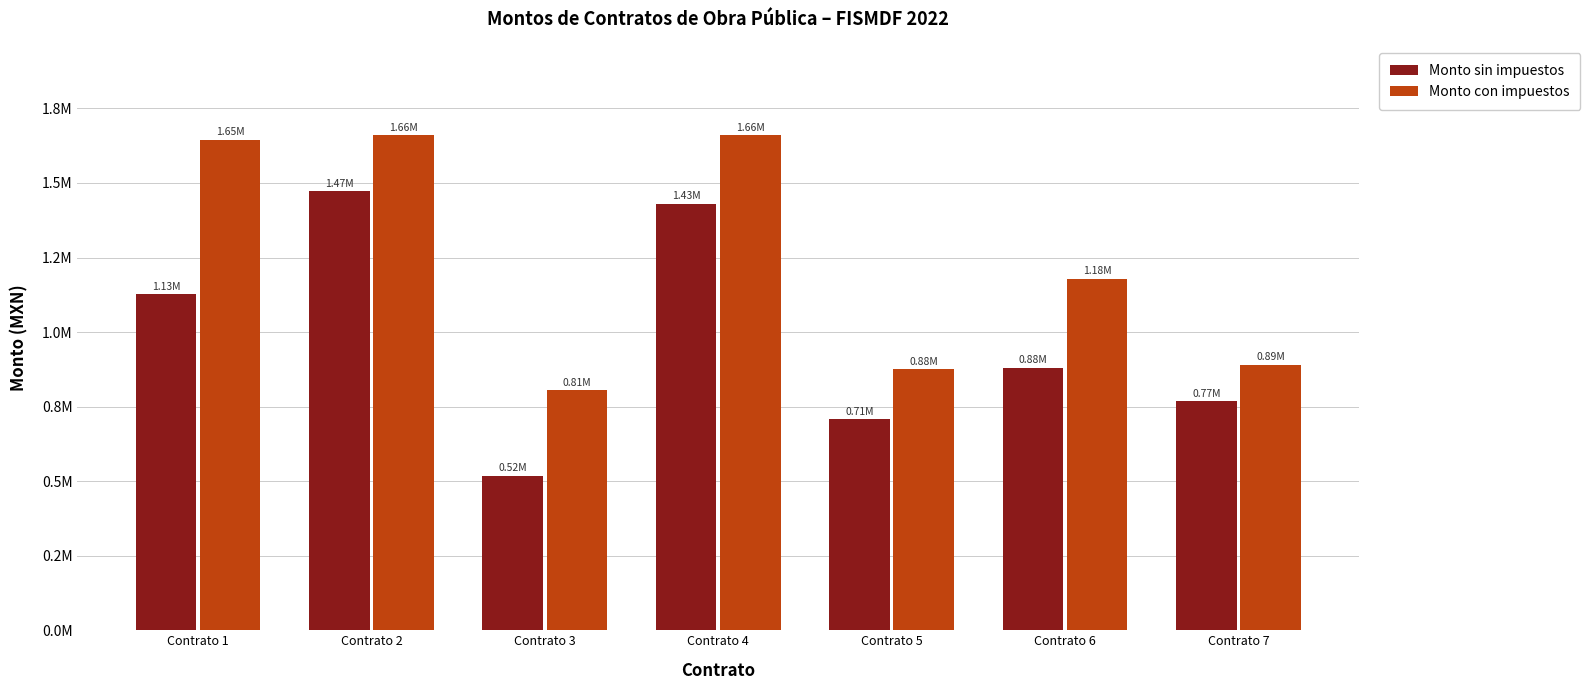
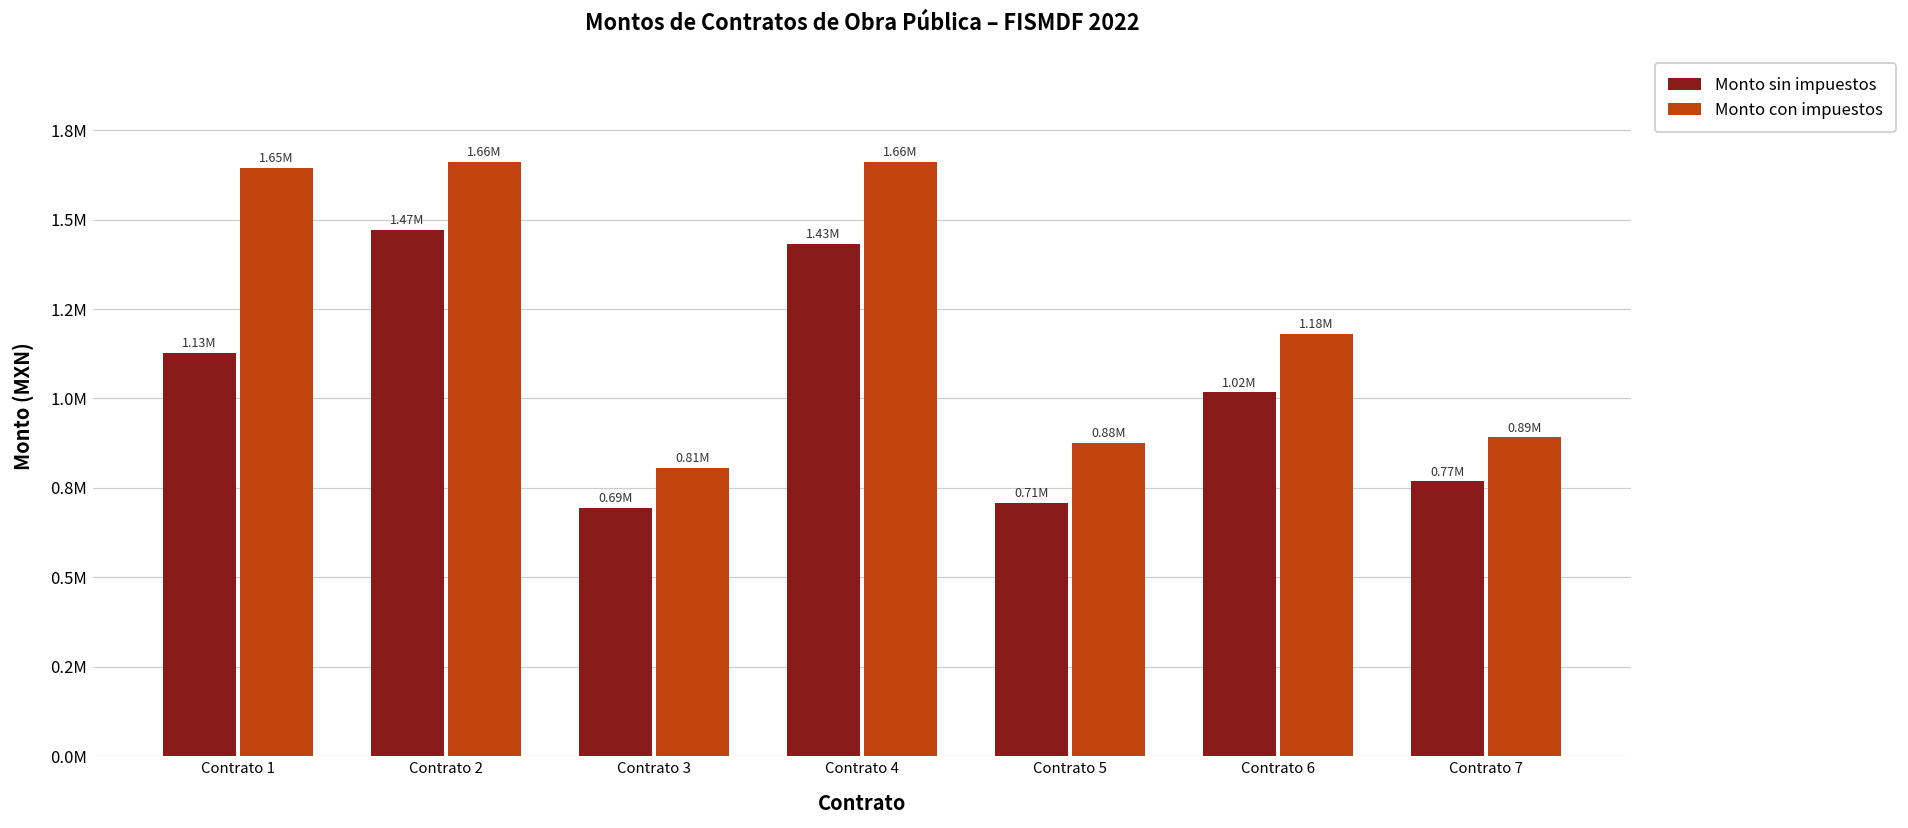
Monto sin impuestos, Contrato 3: 0.52M -> 0.69M
Monto sin impuestos, Contrato 6: 0.88M -> 1.02M
